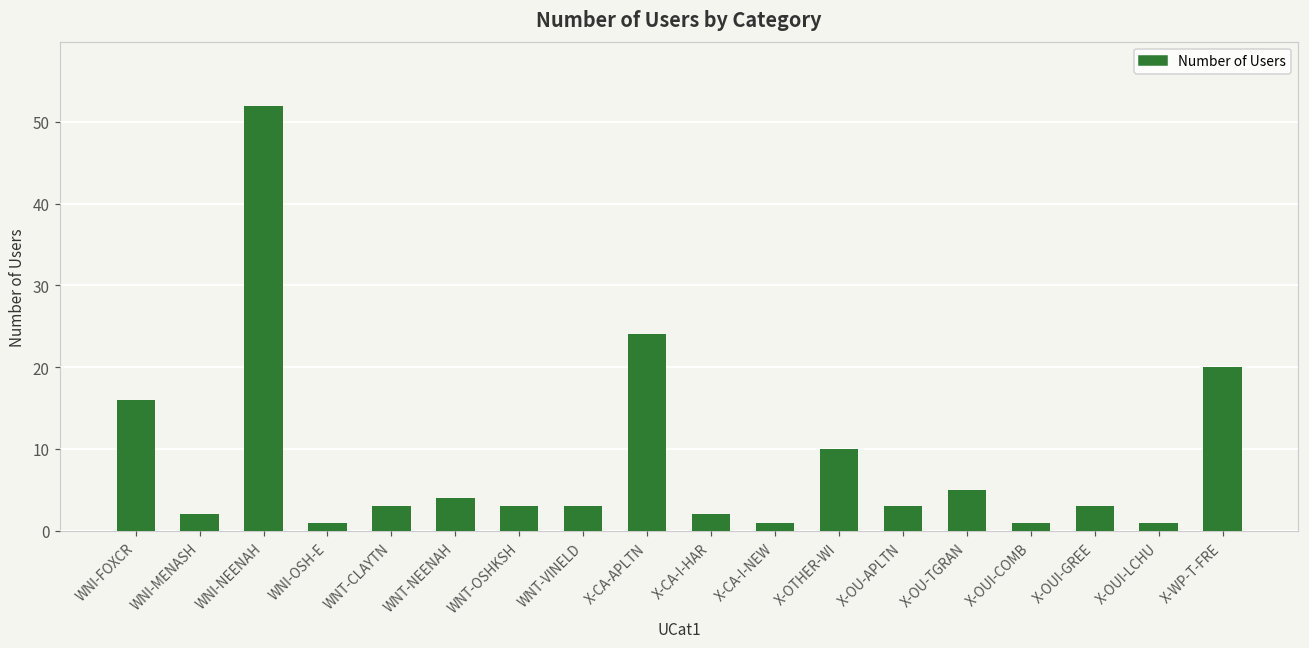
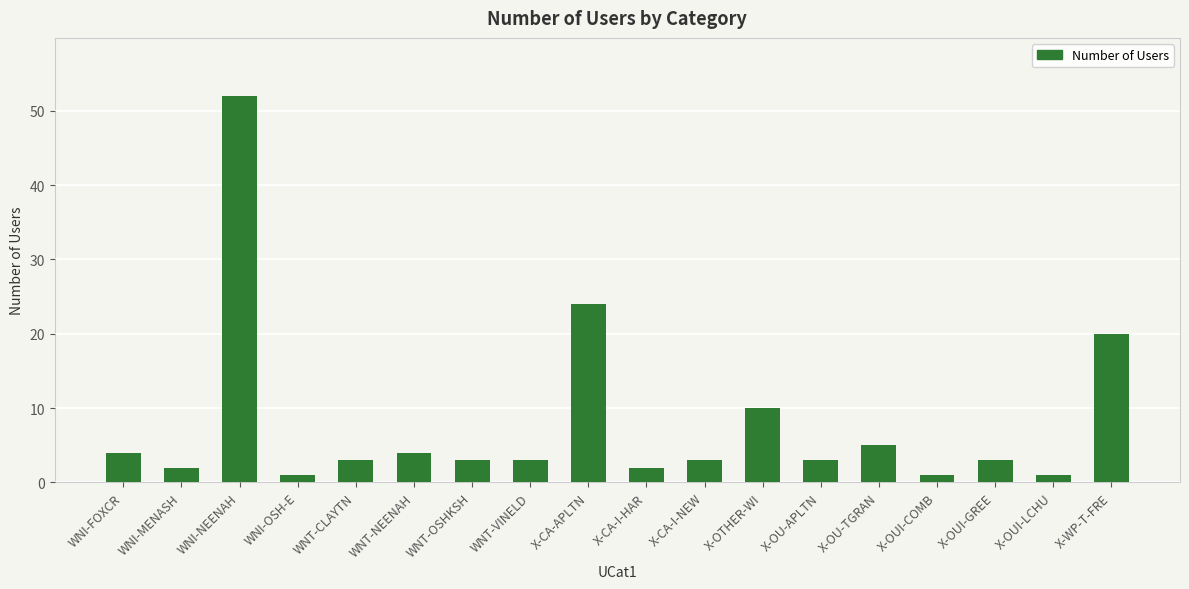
WNI-FOXCR: 16 -> 4
X-CA-I-NEW: 1 -> 3
